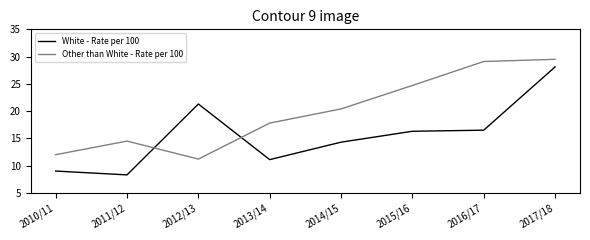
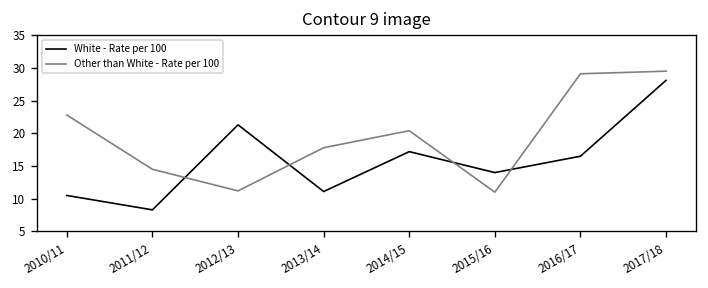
White - Rate per 100, 2010/11: 9 -> 11
Other than White - Rate per 100, 2010/11: 12 -> 23
White - Rate per 100, 2014/15: 14 -> 17
White - Rate per 100, 2015/16: 16 -> 14
Other than White - Rate per 100, 2015/16: 25 -> 11
